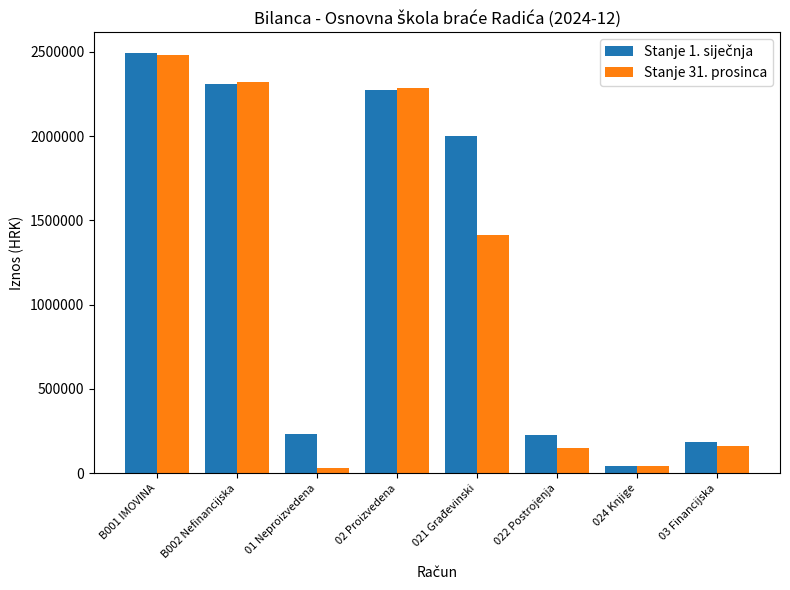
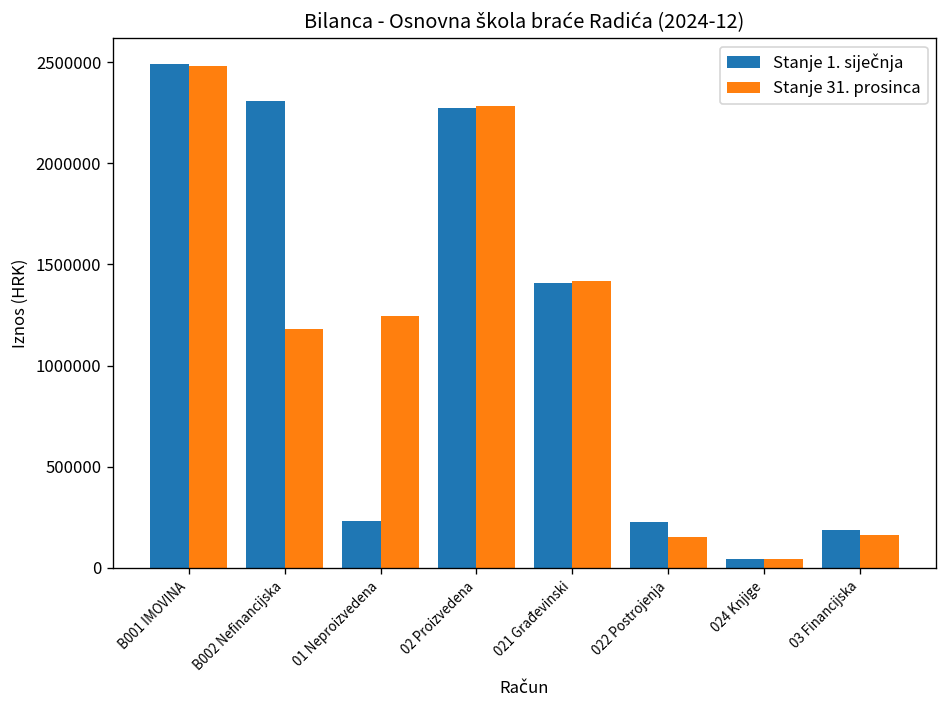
Stanje 31. prosinca, B002 Nefinancijska: 2320000 -> 1180000
Stanje 31. prosinca, 01 Neproizvedena: 30000 -> 1240000
Stanje 1. siječnja, 021 Građevinski: 2000000 -> 1410000
